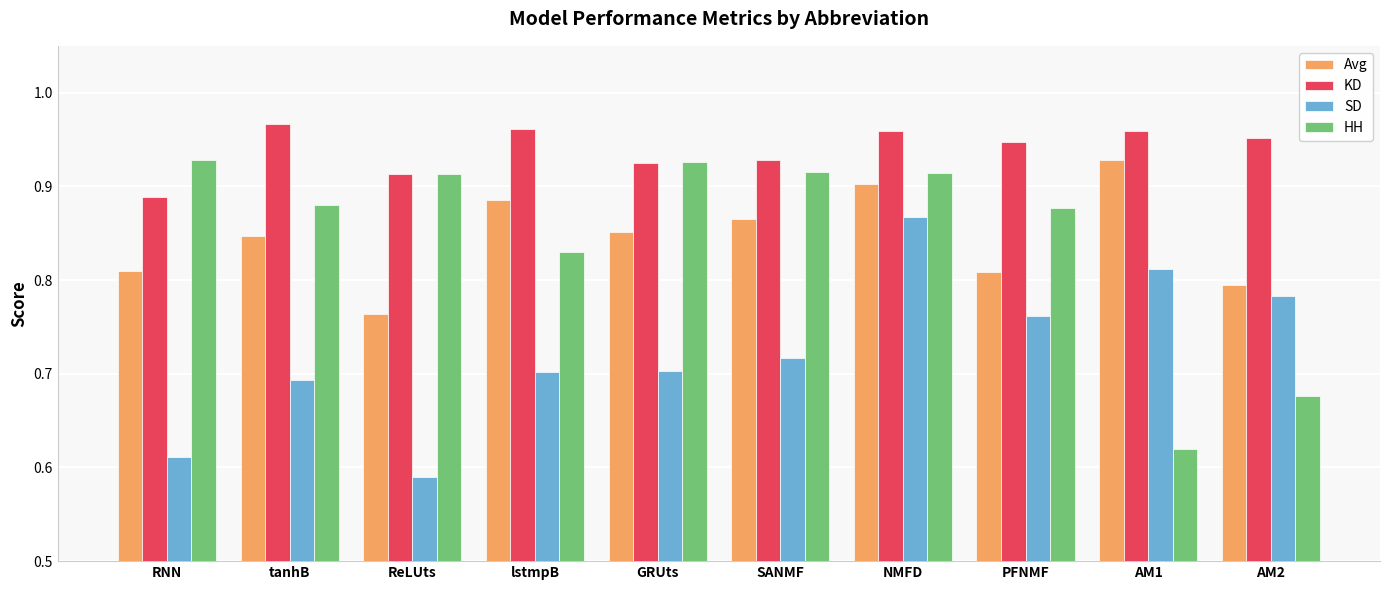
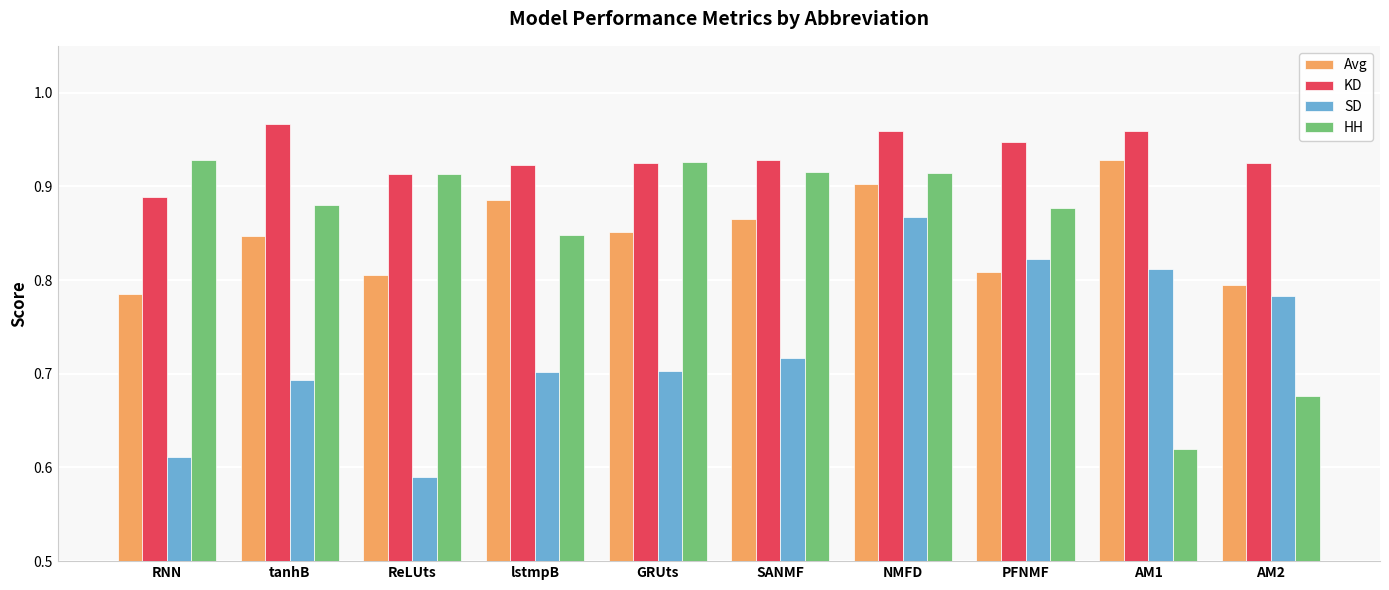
Avg, RNN: 0.81 -> 0.79
Avg, ReLUts: 0.76 -> 0.81
KD, lstmpB: 0.96 -> 0.92
HH, lstmpB: 0.83 -> 0.85
SD, PFNMF: 0.76 -> 0.82
KD, AM2: 0.95 -> 0.92
